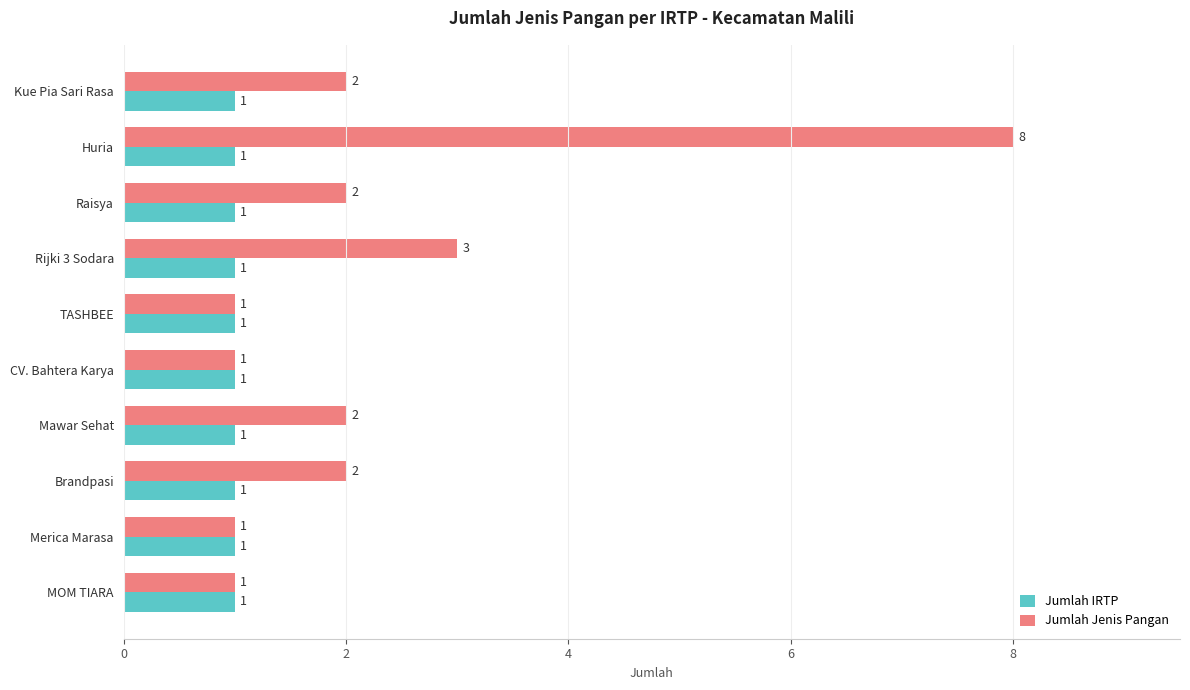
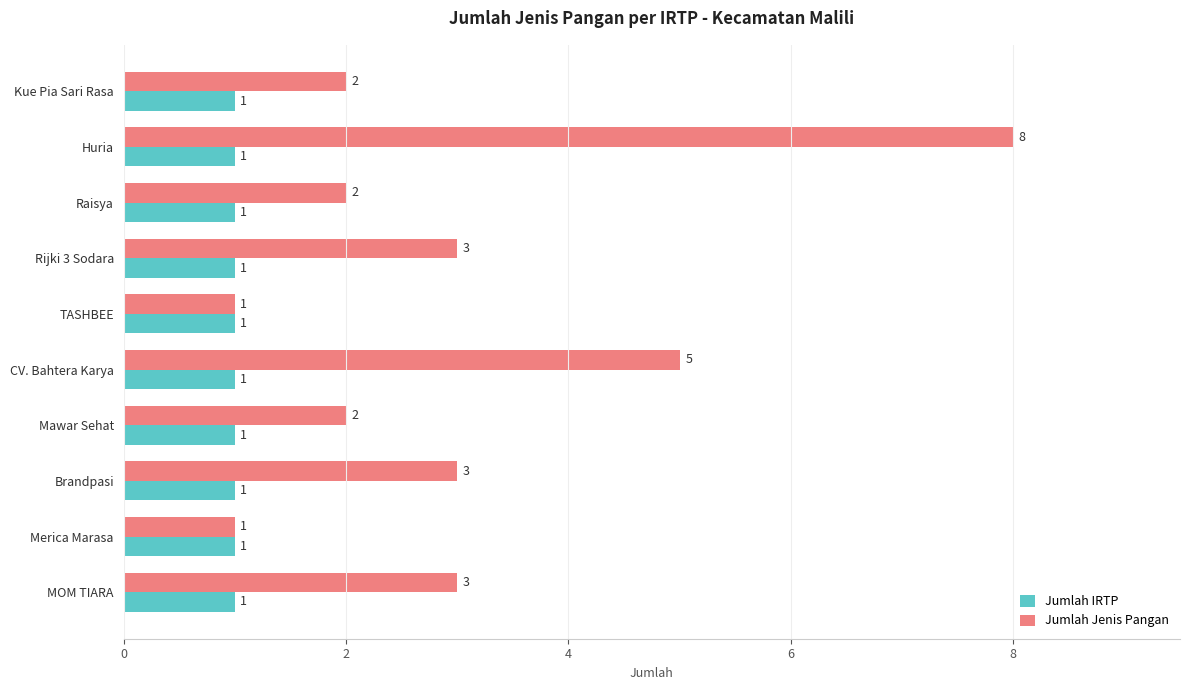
Jumlah Jenis Pangan, CV. Bahtera Karya: 1 -> 5
Jumlah Jenis Pangan, Brandpasi: 2 -> 3
Jumlah Jenis Pangan, MOM TIARA: 1 -> 3
